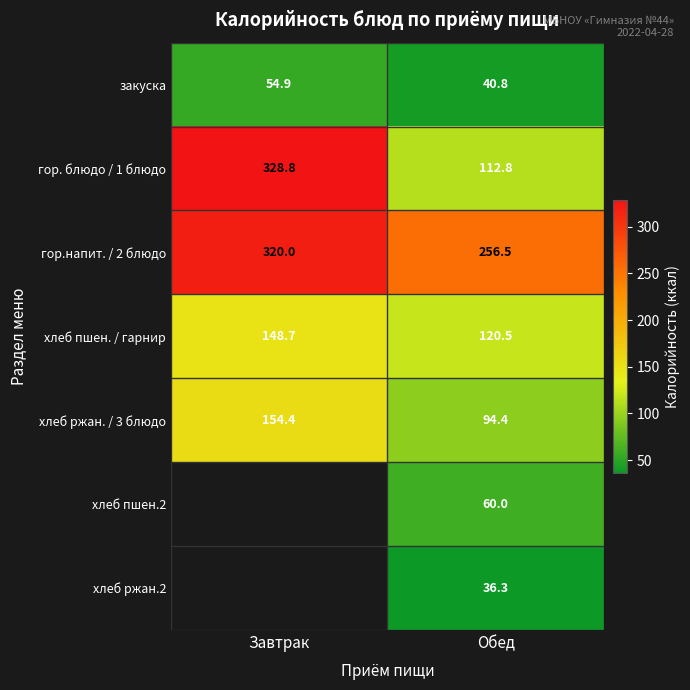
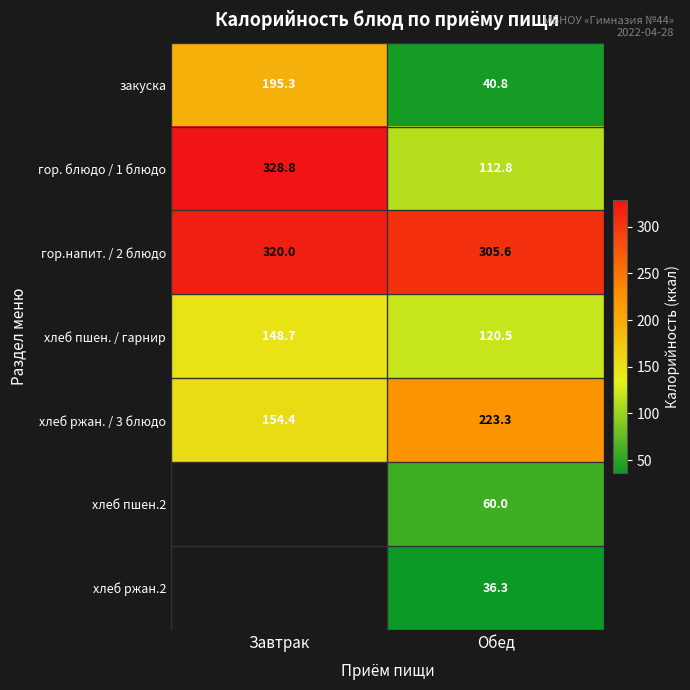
закуска, Завтрак: 54.9 -> 195.3
гор.напит. / 2 блюдо, Обед: 256.5 -> 305.6
хлеб ржан. / 3 блюдо, Обед: 94.4 -> 223.3
